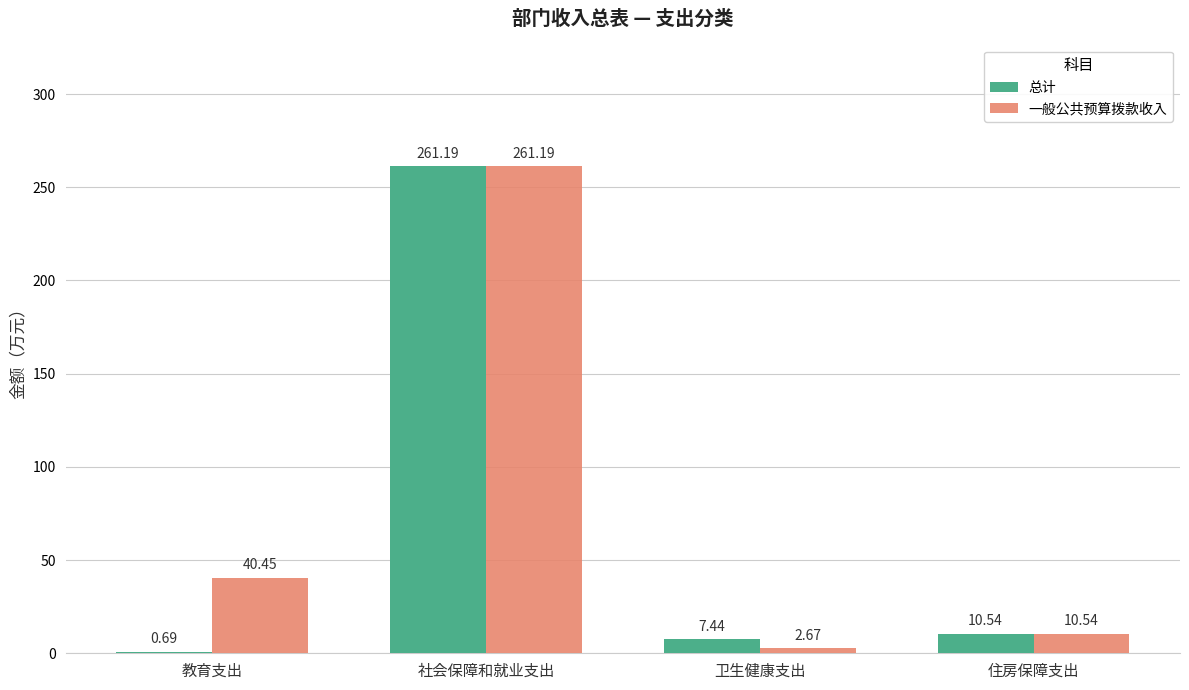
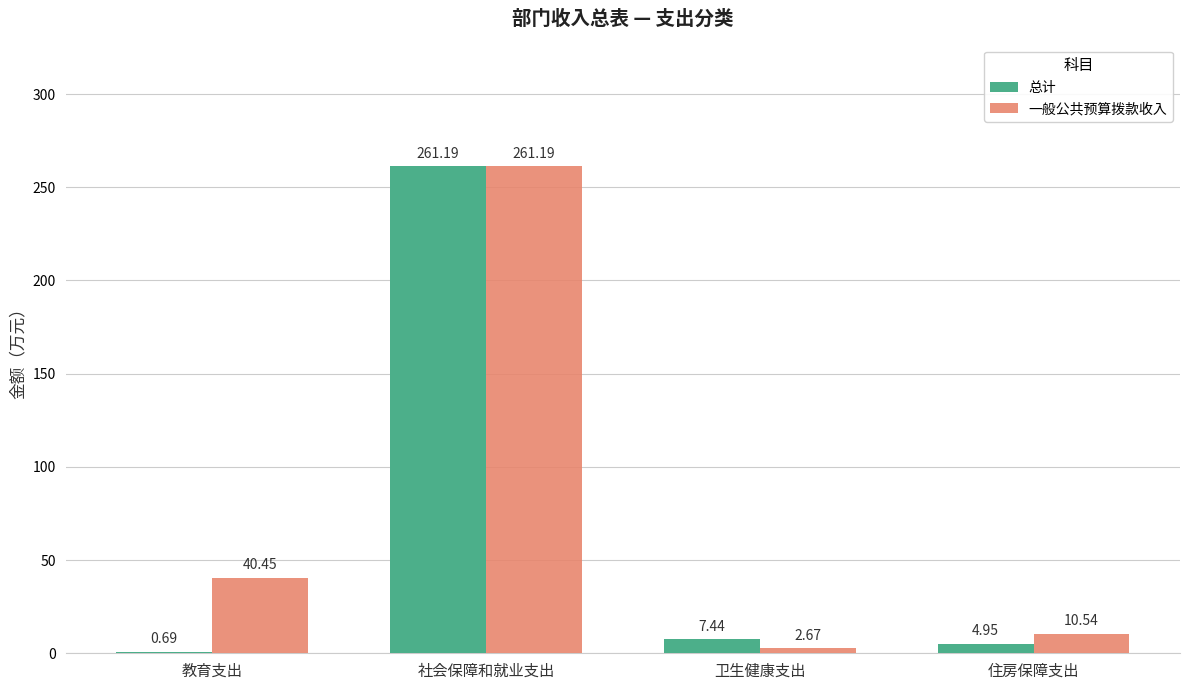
总计, 住房保障支出: 10.54 -> 4.95
